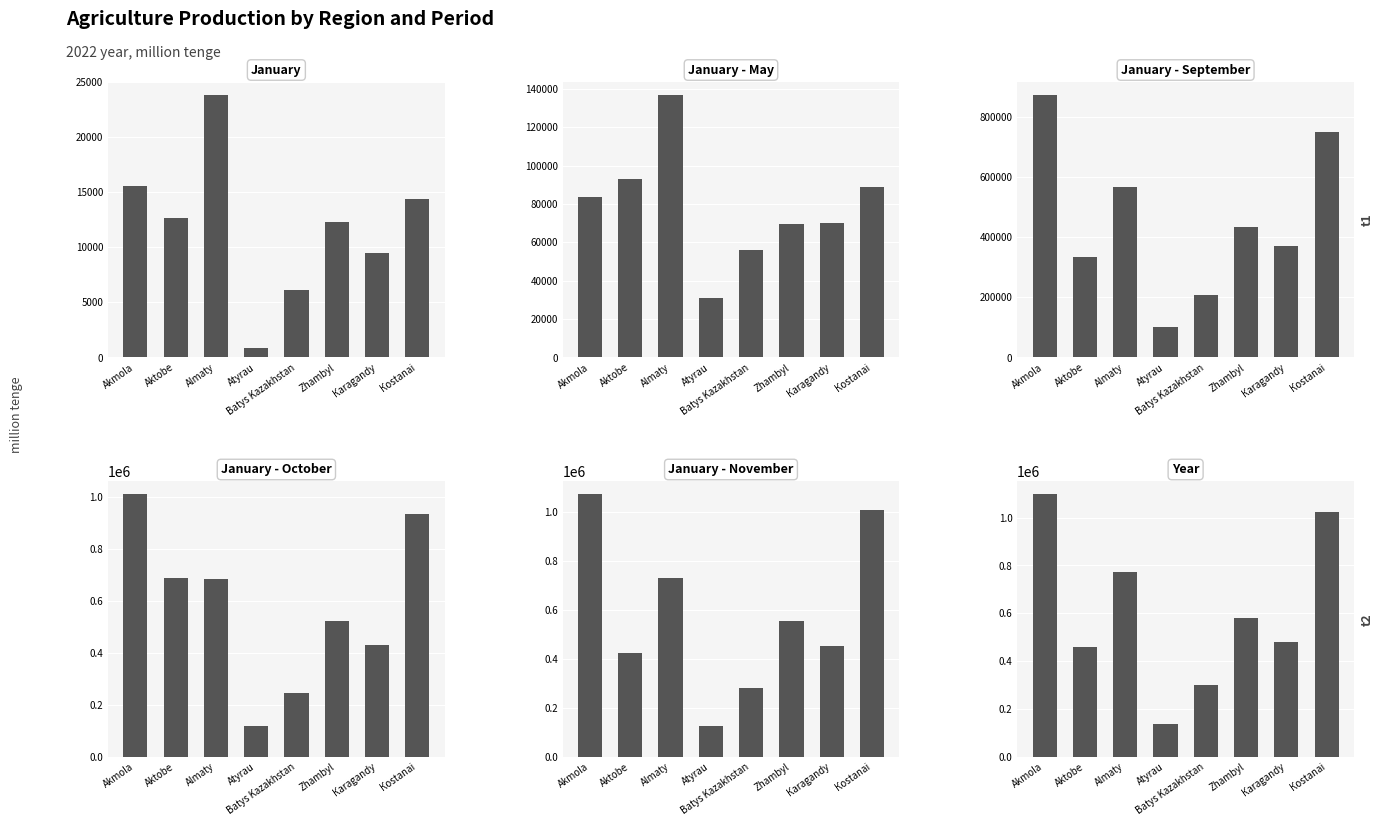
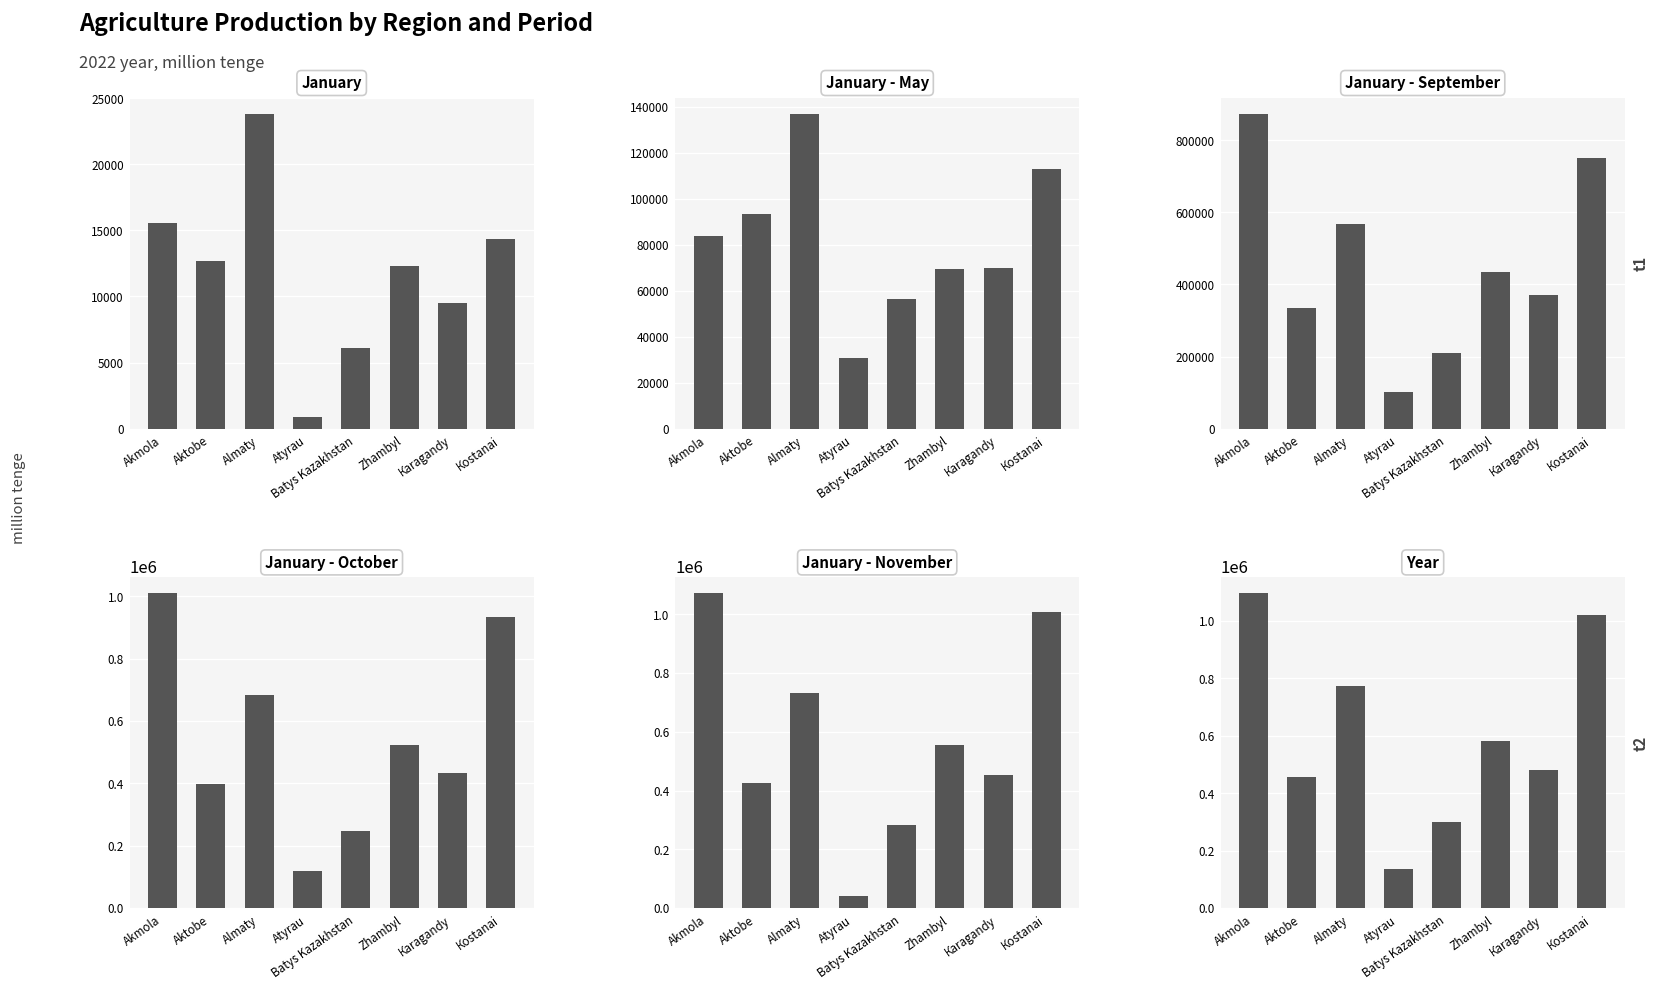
January - May, Коstanai: 89000 -> 113000
January - October, Аktobе: 690000 -> 400000
January - November, Аtyrau: 130000 -> 40000
